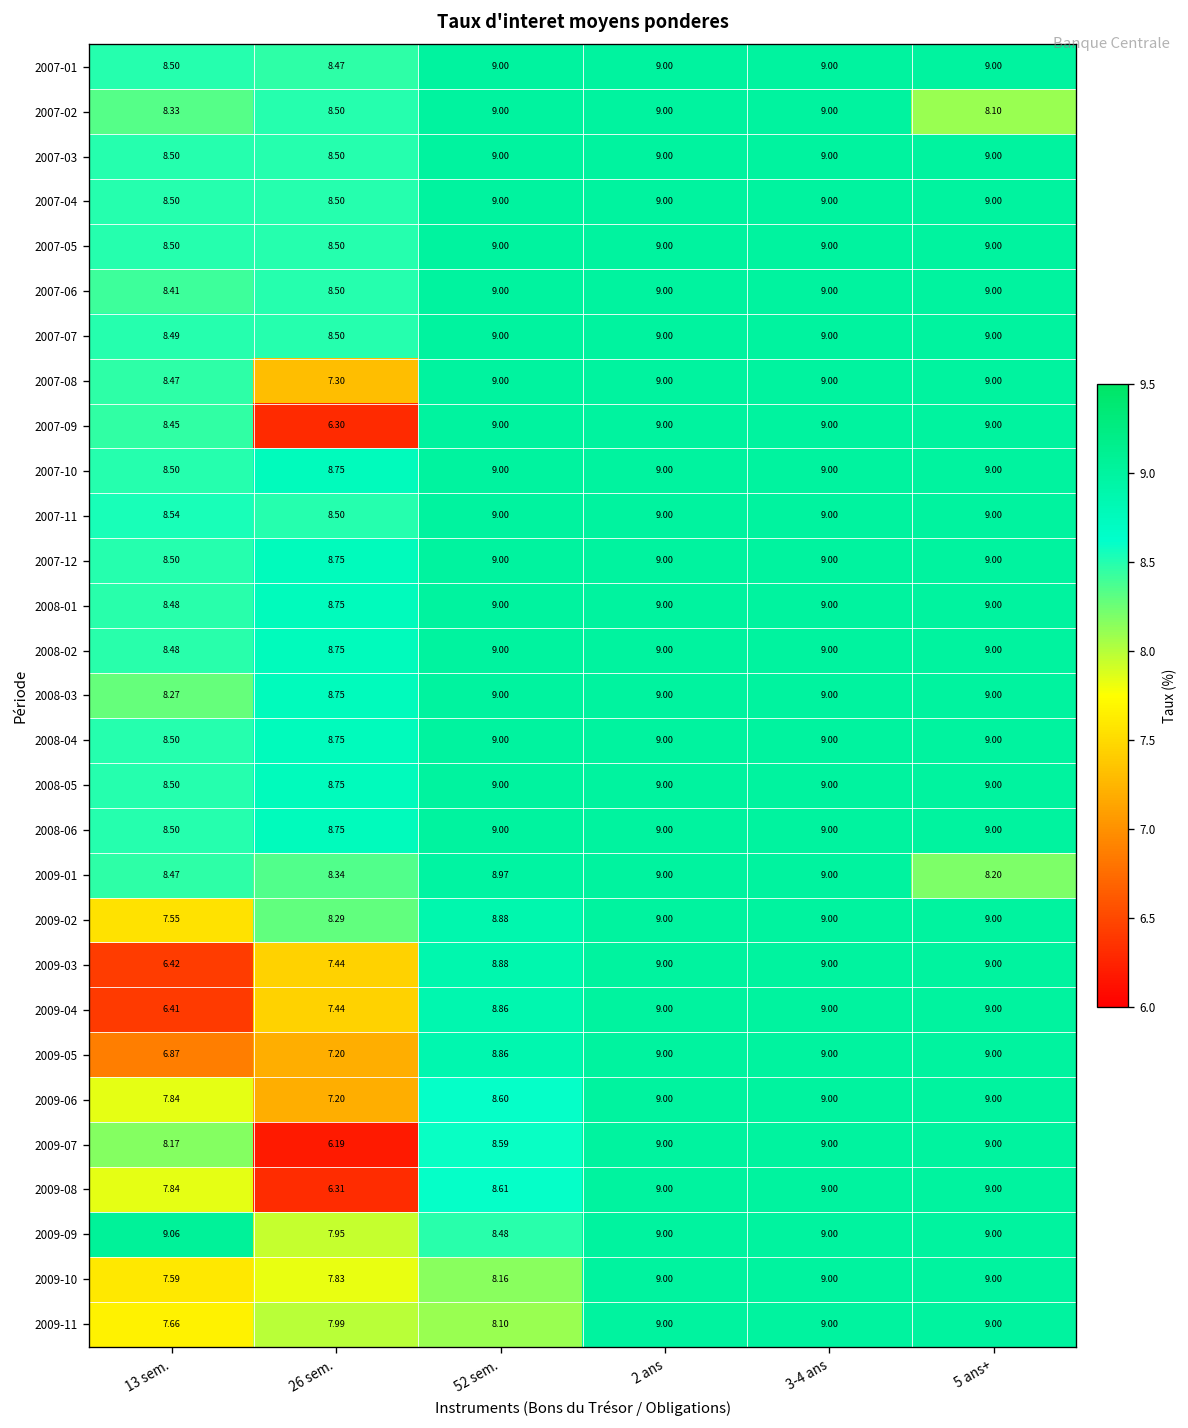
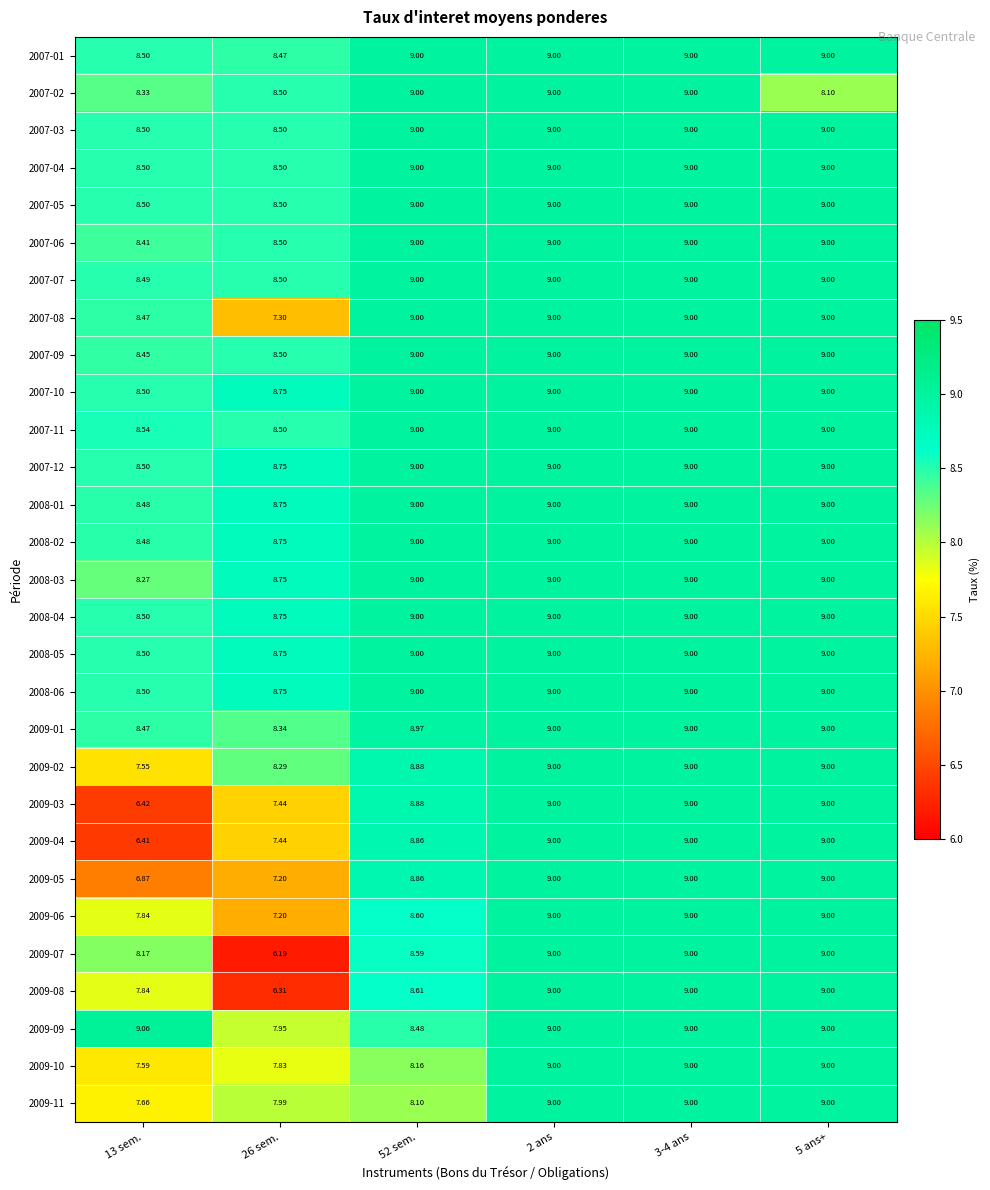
2007-09, 26 sem.: 6.30 -> 8.50
2009-01, 5 ans+: 8.20 -> 9.00
